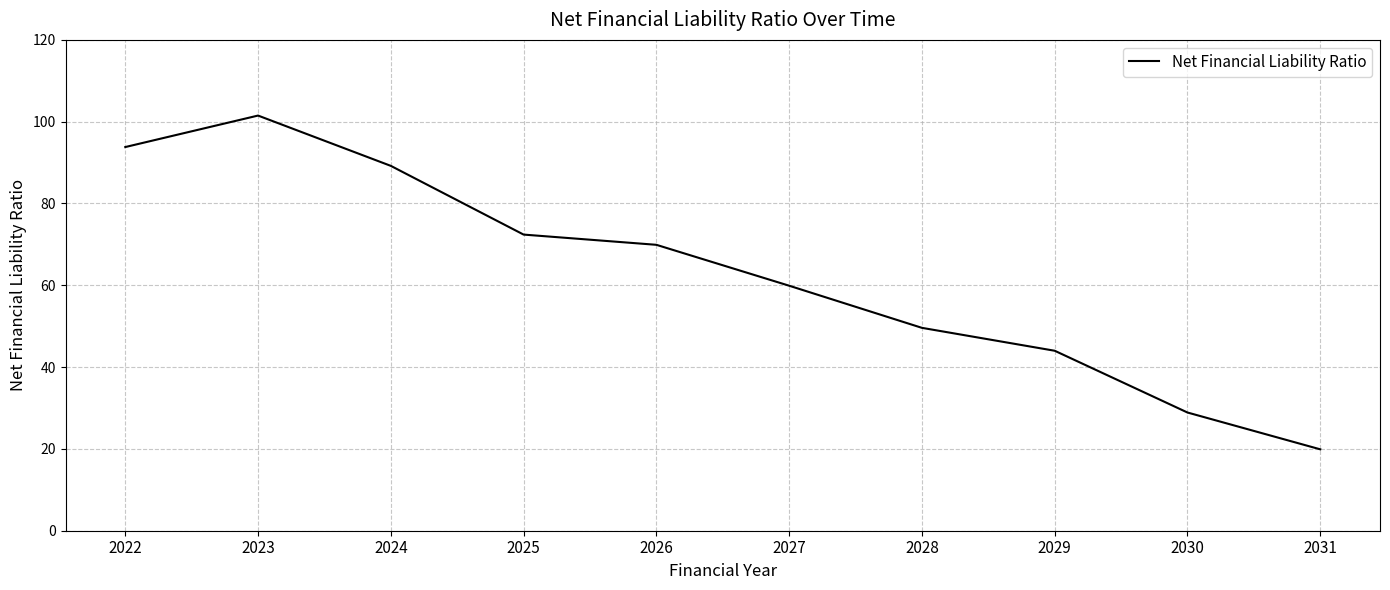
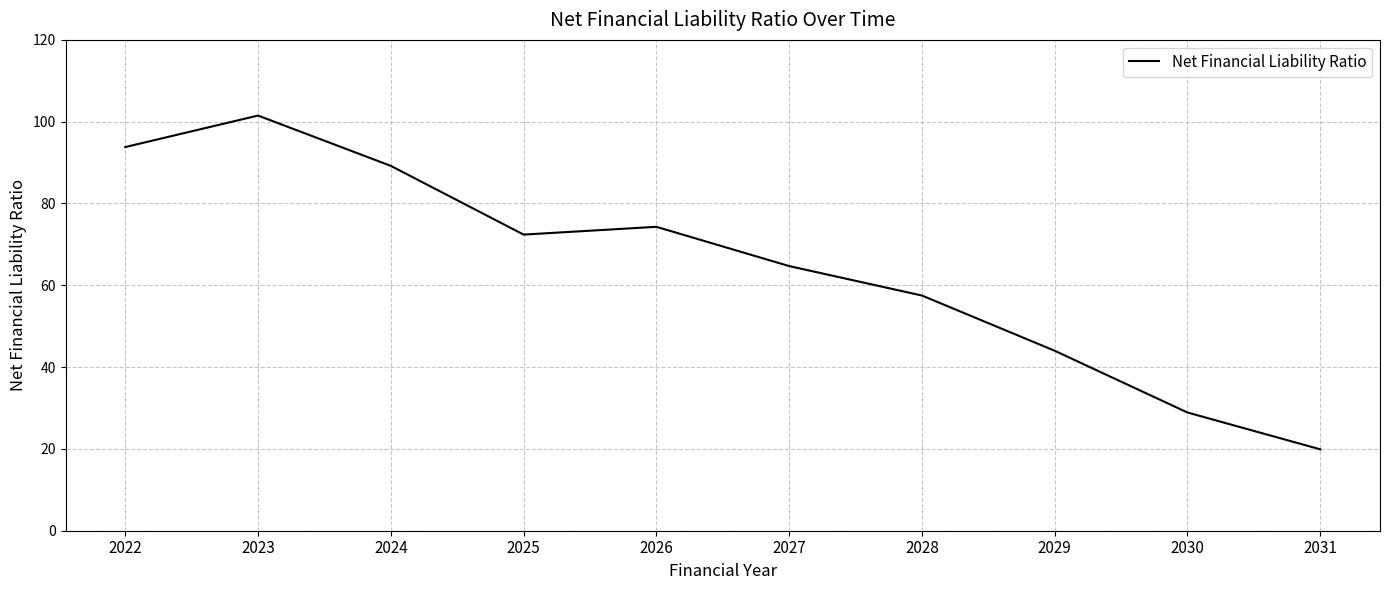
2026: 70 -> 74
2027: 60 -> 65
2028: 50 -> 58
